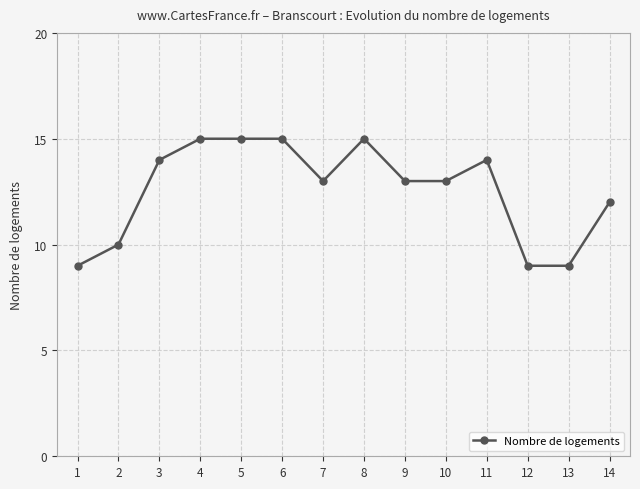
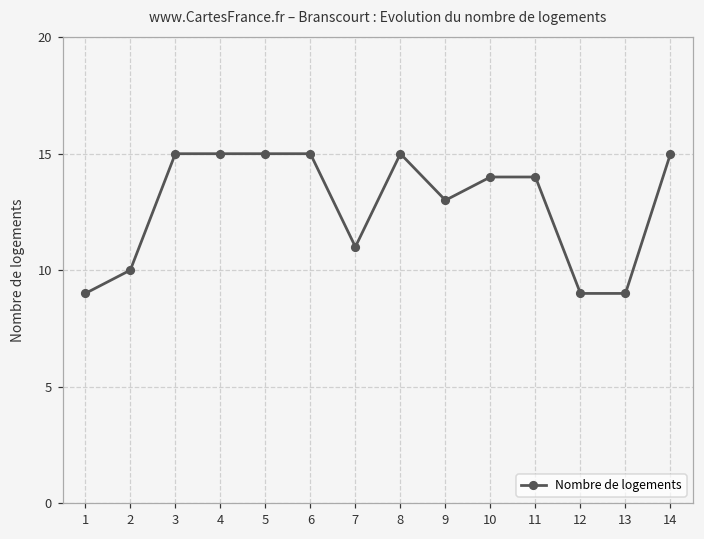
3: 14 -> 15
7: 13 -> 11
10: 13 -> 14
14: 12 -> 15
